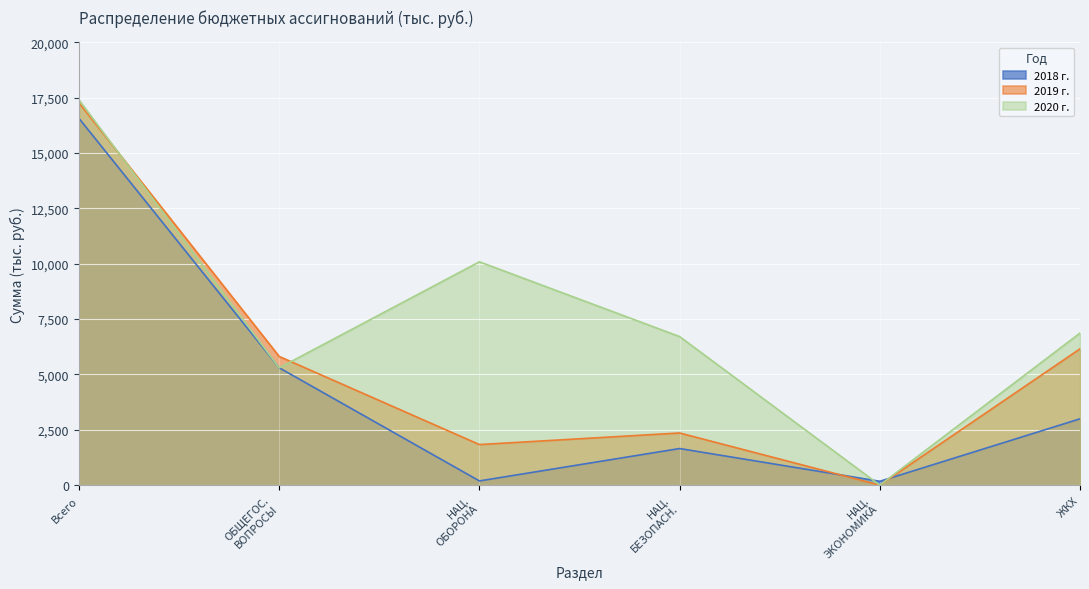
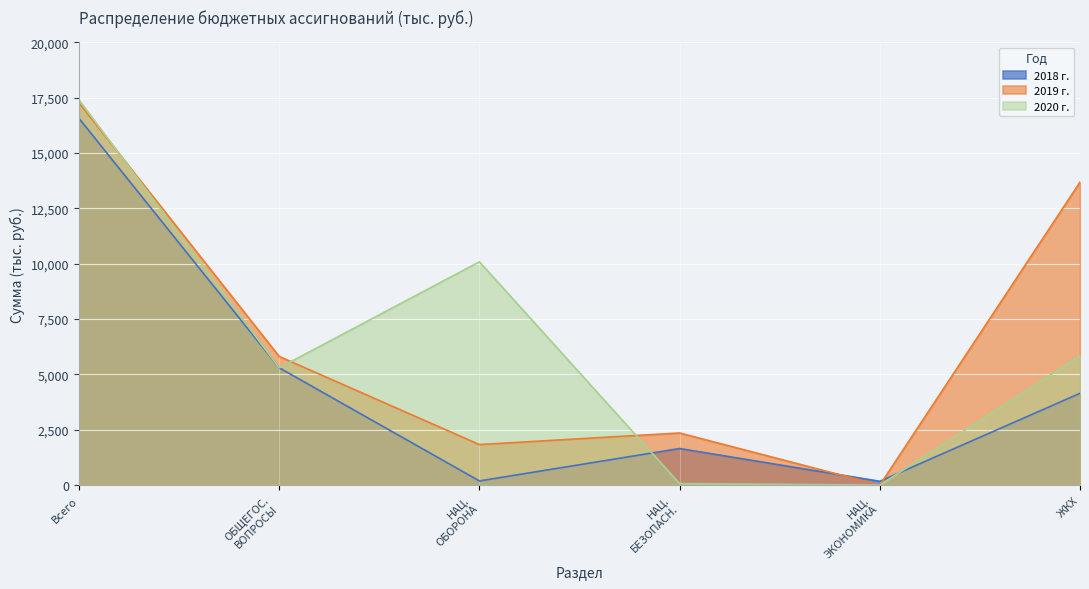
2020 г., НАЦ. БЕЗОПАСН.: 6,700 -> 100
2018 г., ЖКХ: 3,000 -> 4,100
2019 г., ЖКХ: 6,200 -> 13,700
2020 г., ЖКХ: 6,900 -> 5,800
